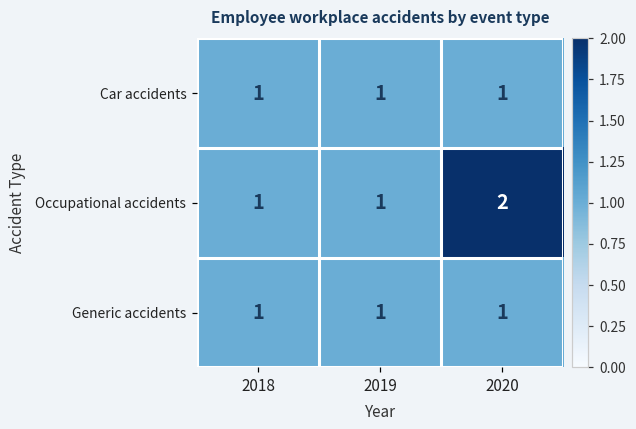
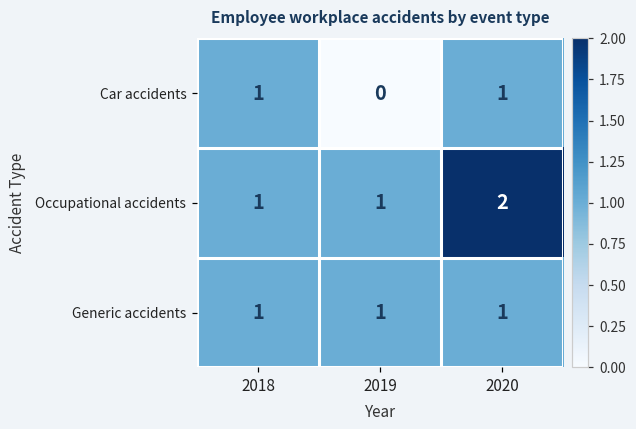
Car accidents, 2019: 1 -> 0
